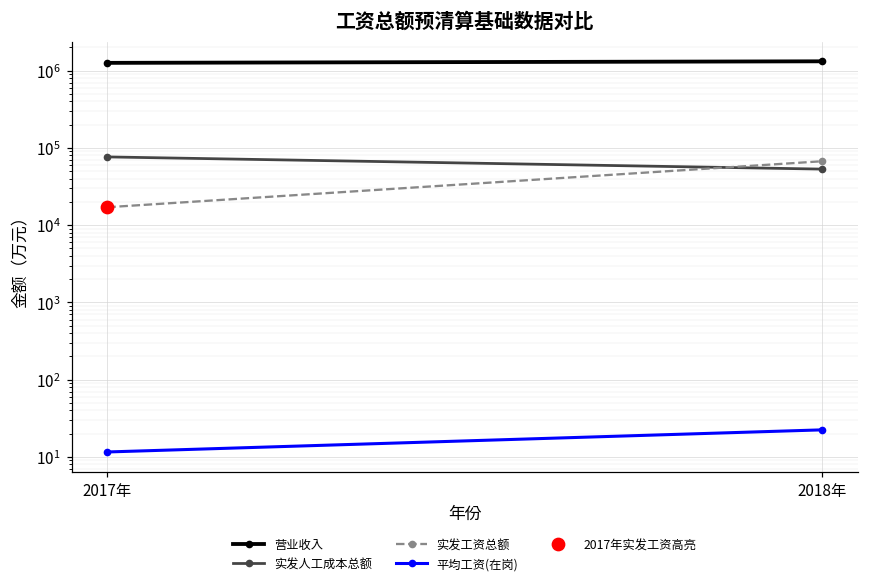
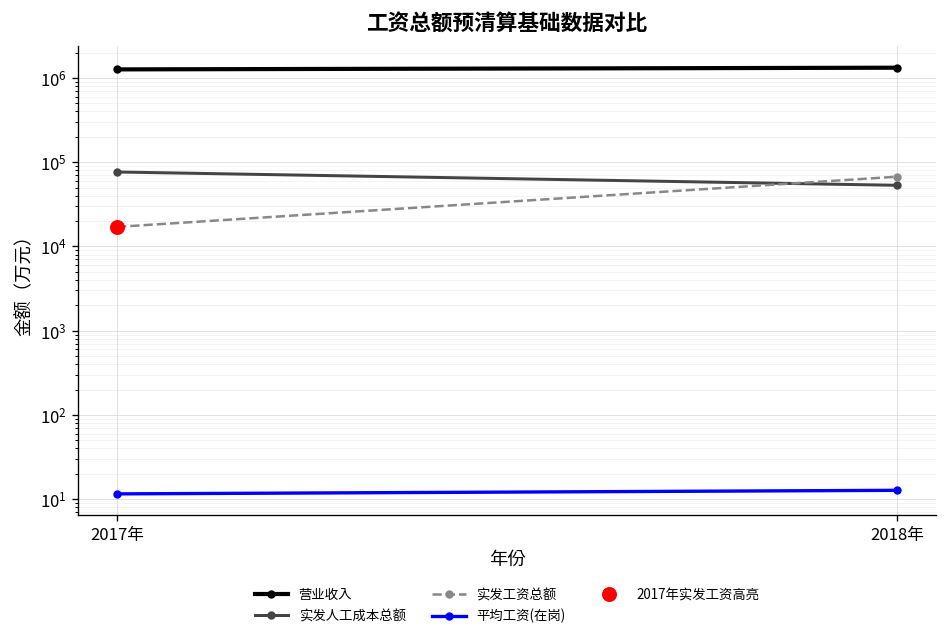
平均工资(在岗), 2018年: 22 -> 13
